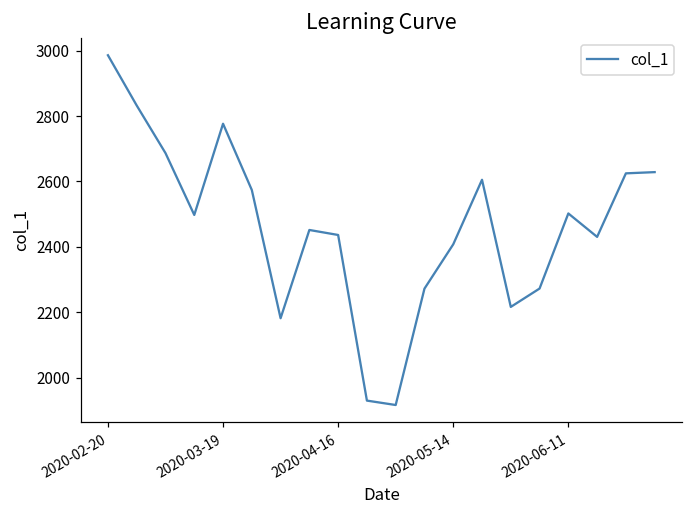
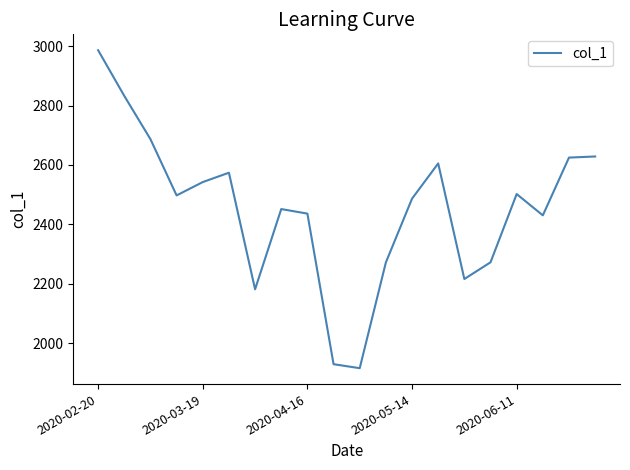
2020-03-19: 2780 -> 2540
2020-05-14: 2410 -> 2490
